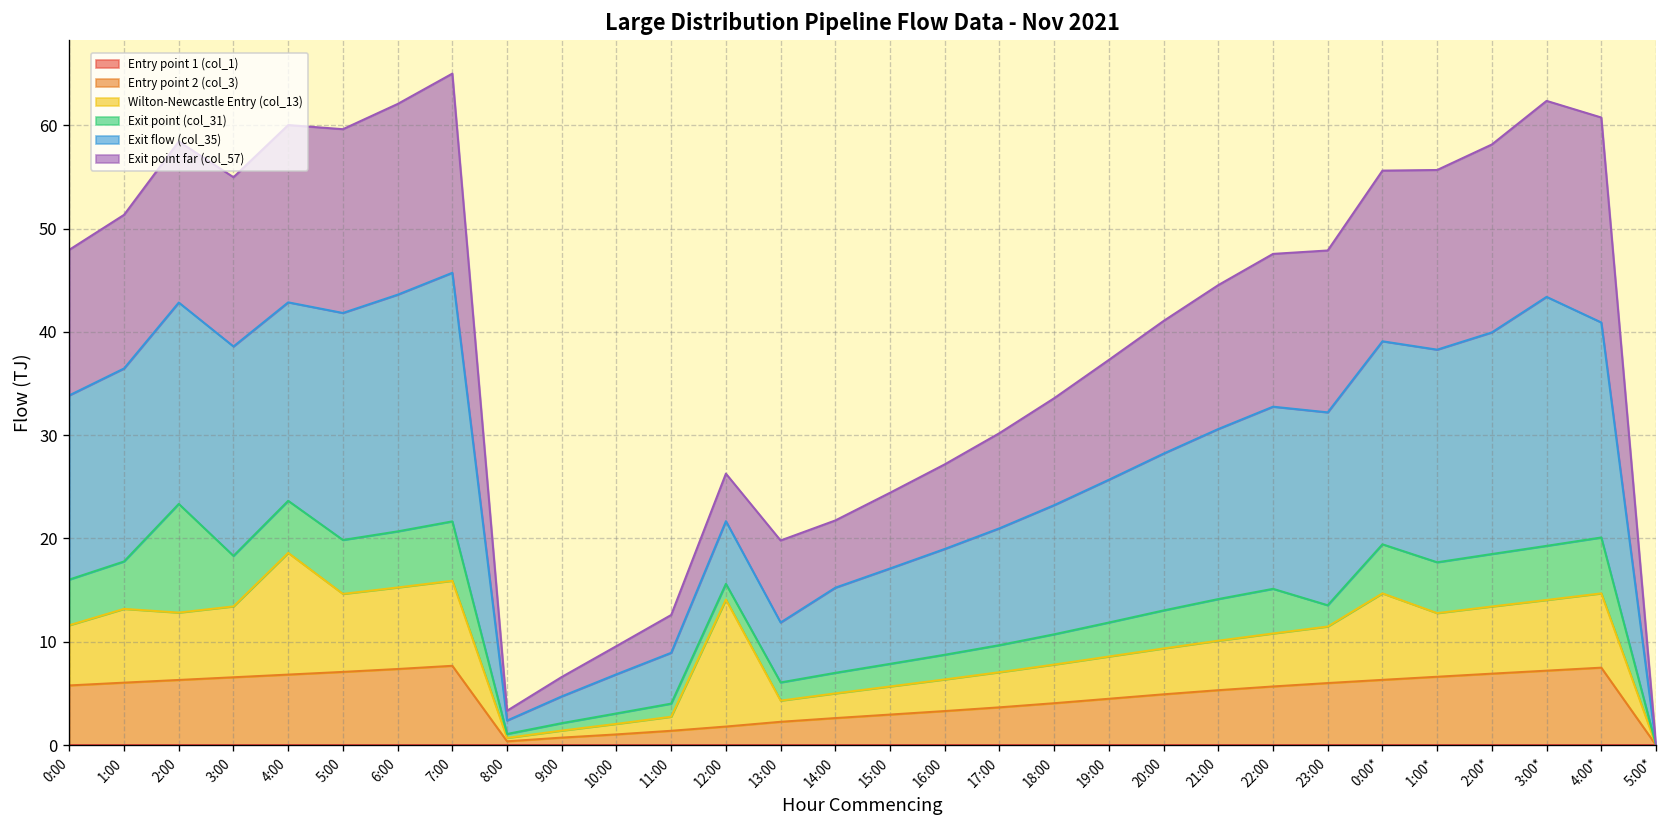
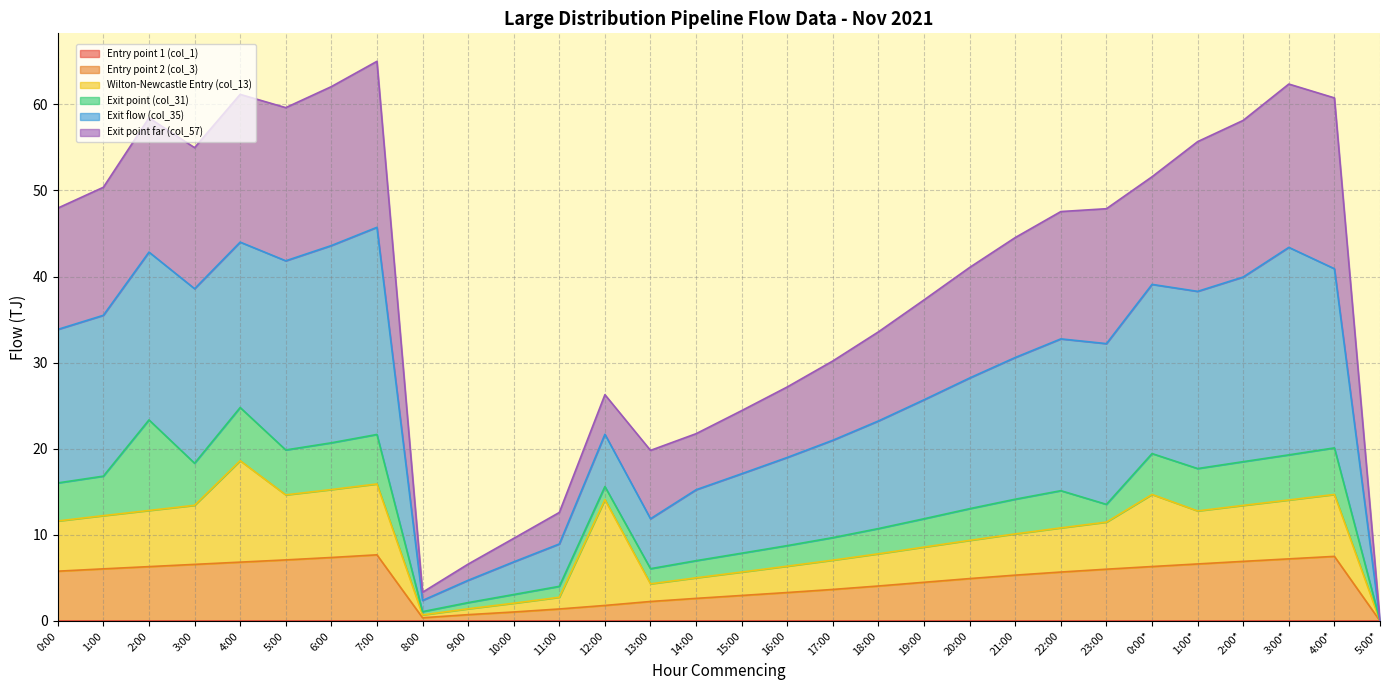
Wilton-Newcastle Entry (col_13), 1:00: 7 -> 6
Exit point (col_31), 4:00: 5 -> 6
Exit point far (col_57), 0:00*: 17 -> 13
